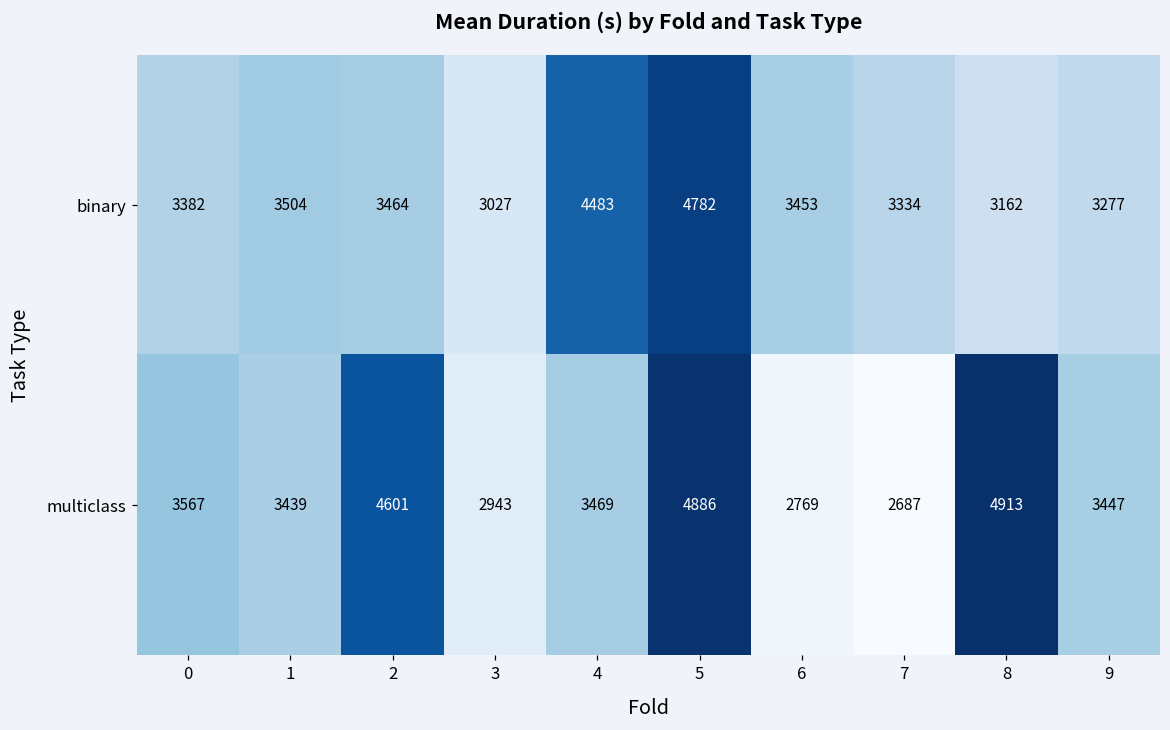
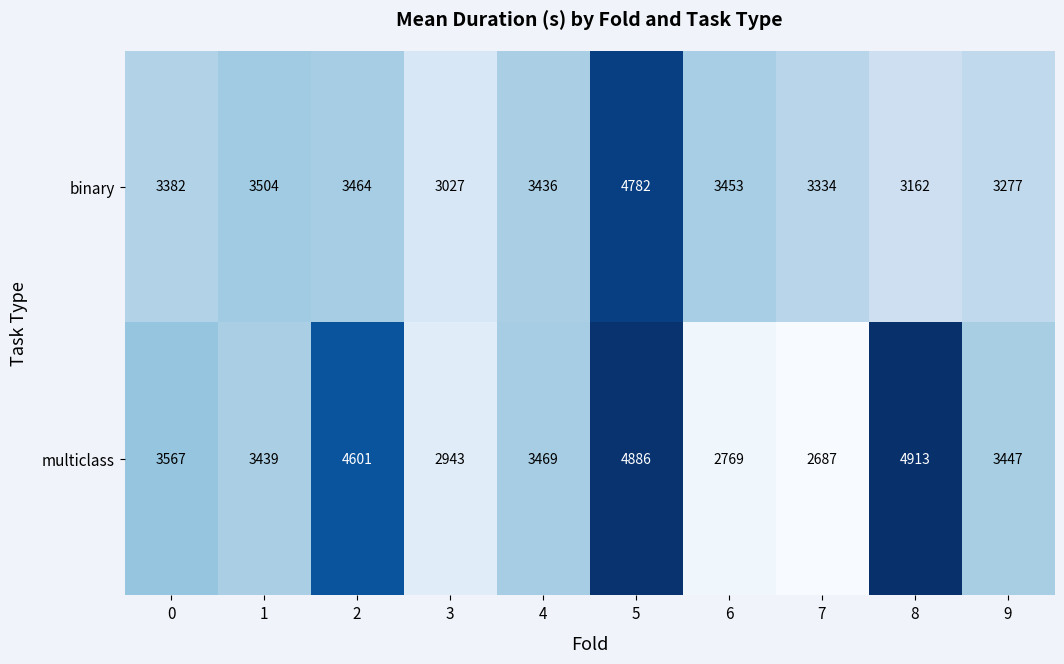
binary, 4: 4483 -> 3436
